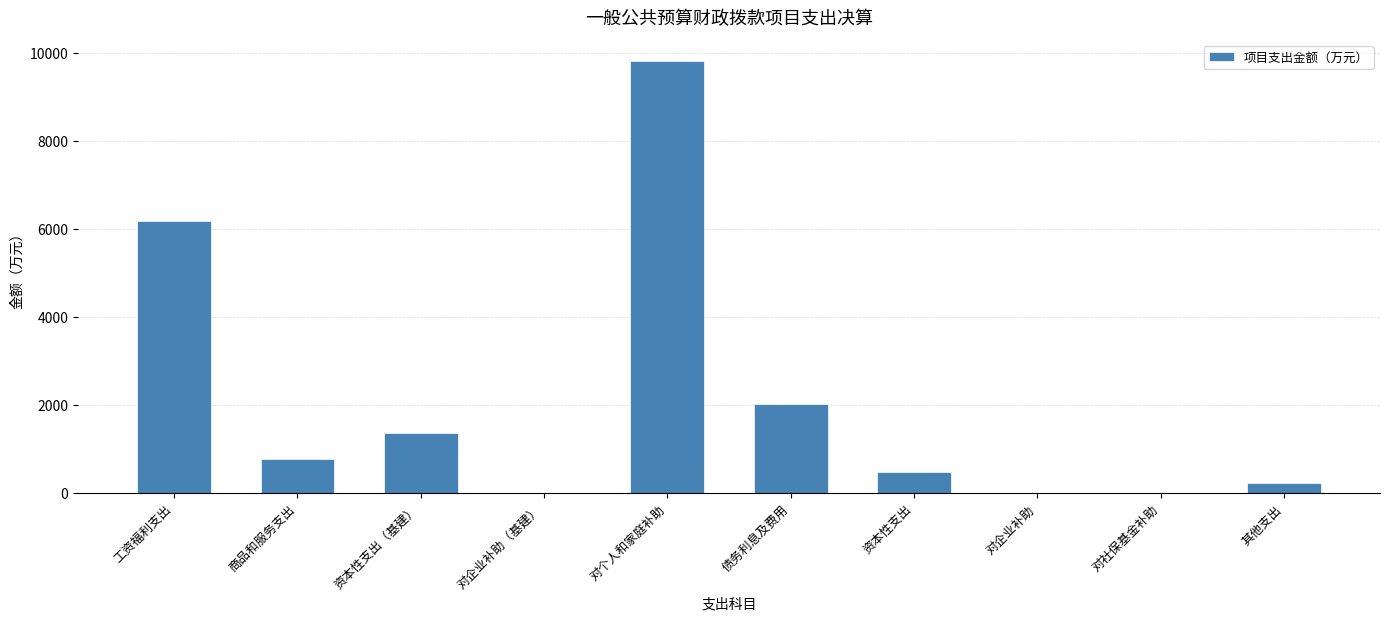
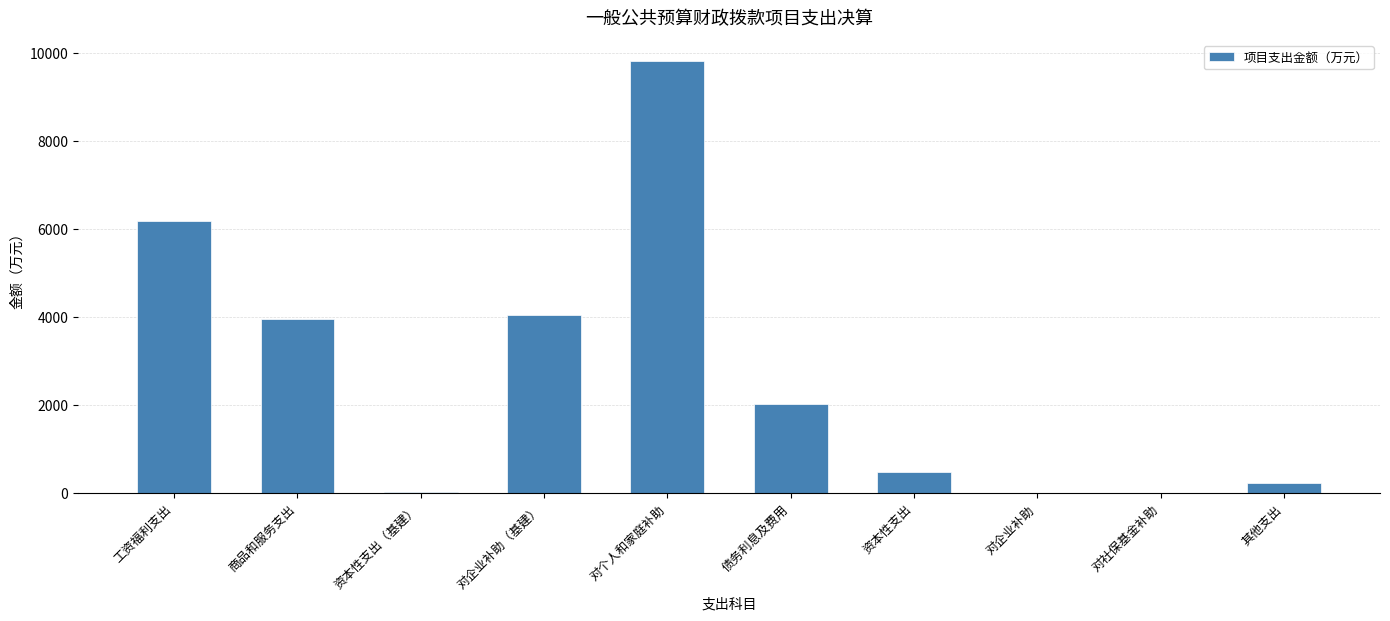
商品和服务支出: 800 -> 4000
资本性支出（基建）: 1400 -> 0
对企业补助（基建）: 0 -> 4000
